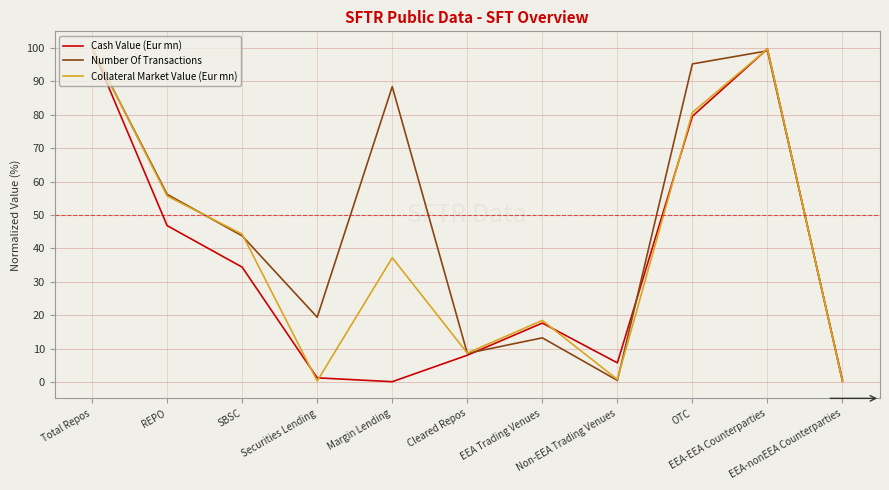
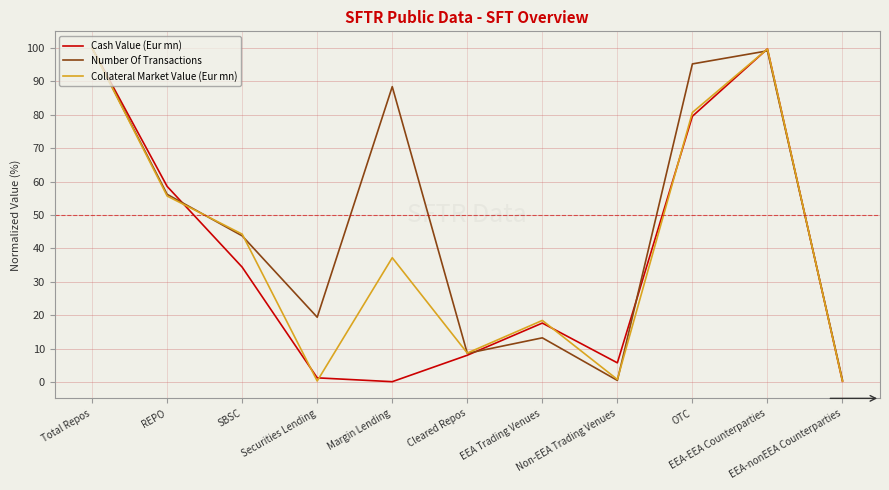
Cash Value (Eur mn), REPO: 47 -> 59
